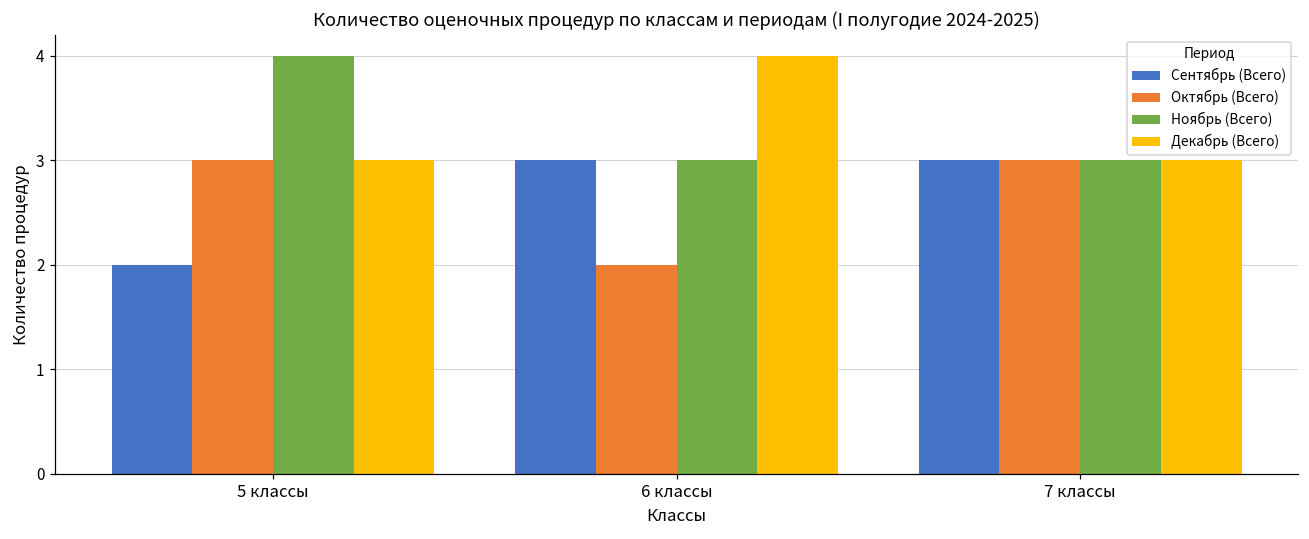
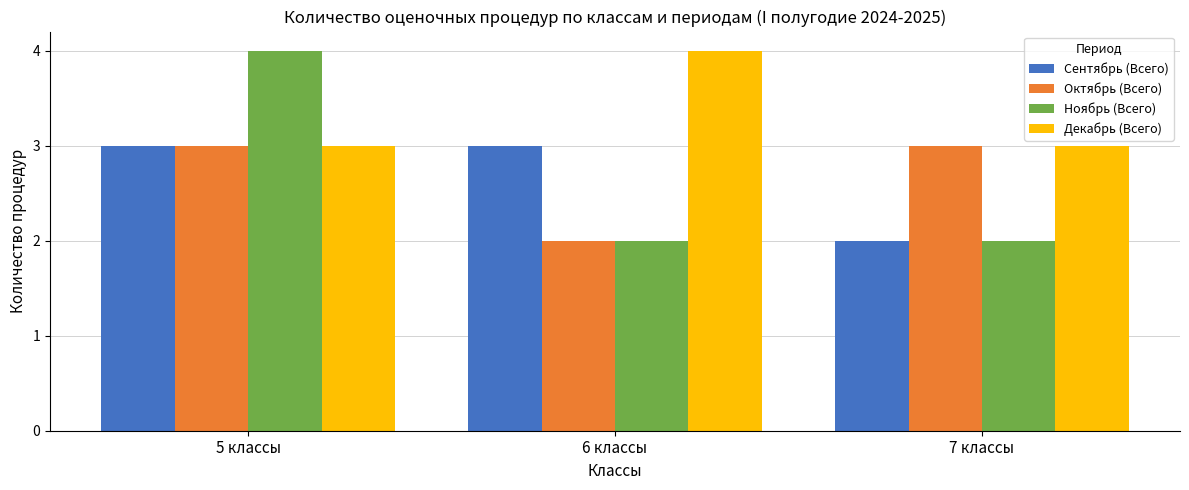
Сентябрь (Всего), 5 классы: 2 -> 3
Ноябрь (Всего), 6 классы: 3 -> 2
Сентябрь (Всего), 7 классы: 3 -> 2
Ноябрь (Всего), 7 классы: 3 -> 2
